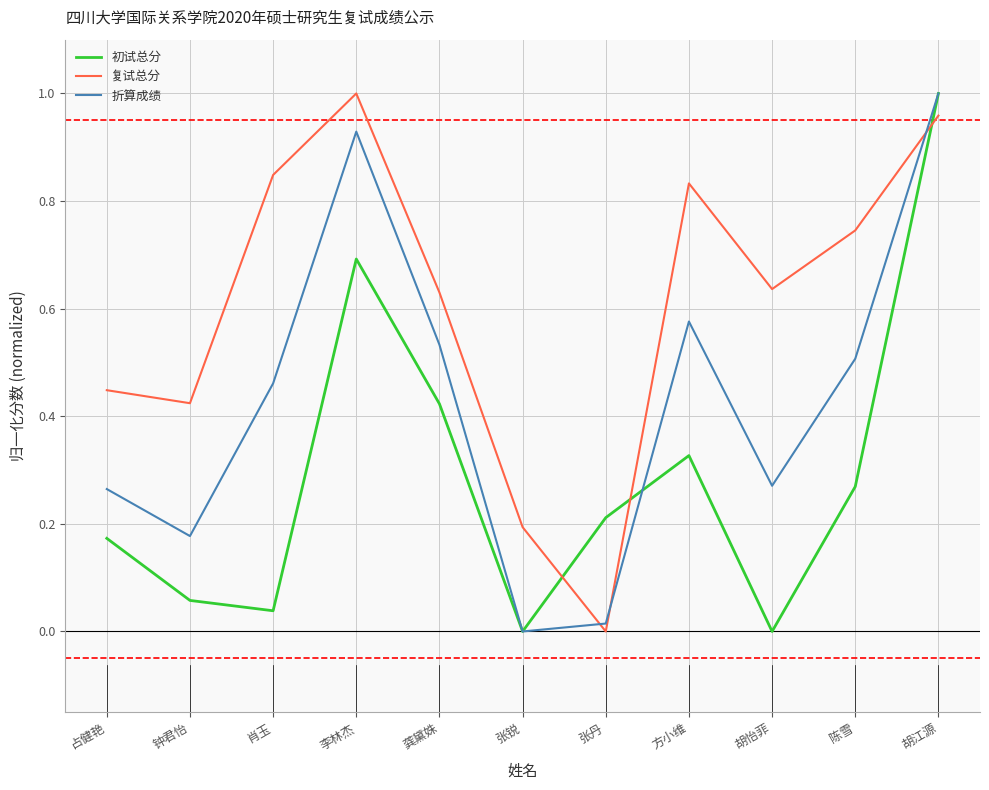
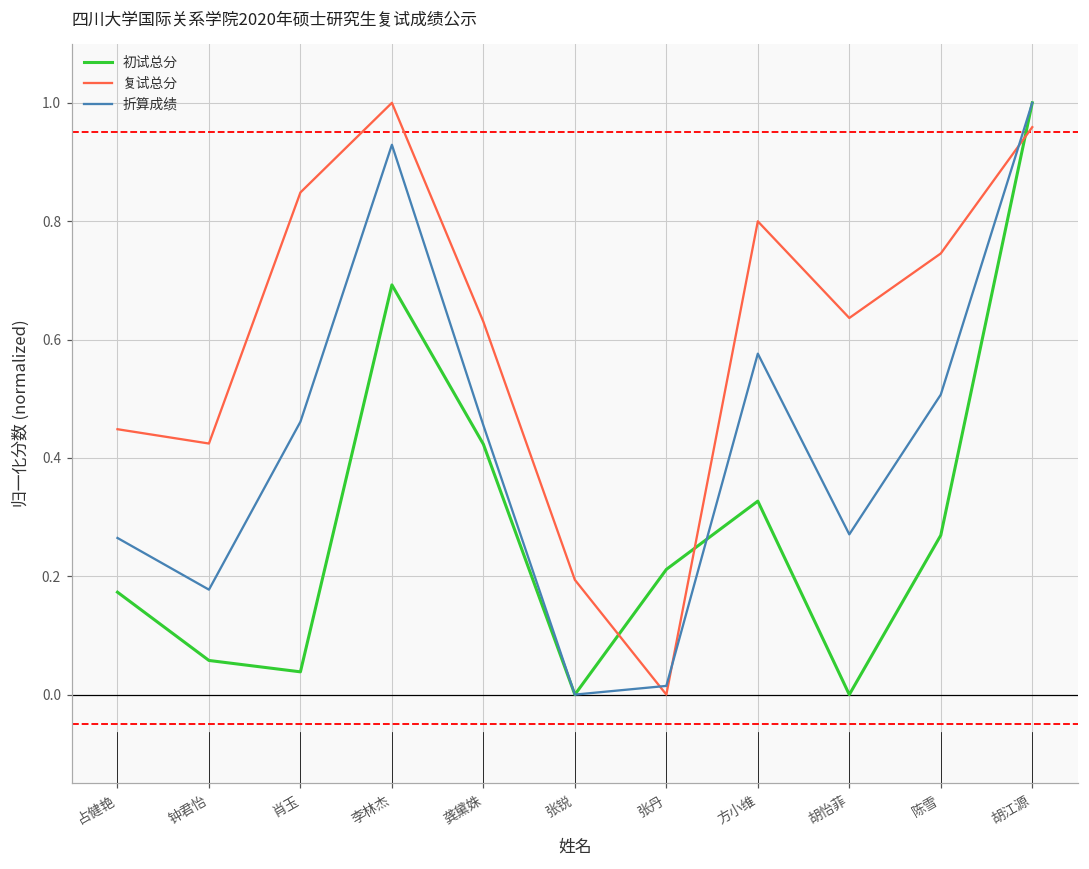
折算成绩, 龚黛姝: 0.53 -> 0.46
复试总分, 方小维: 0.83 -> 0.80
